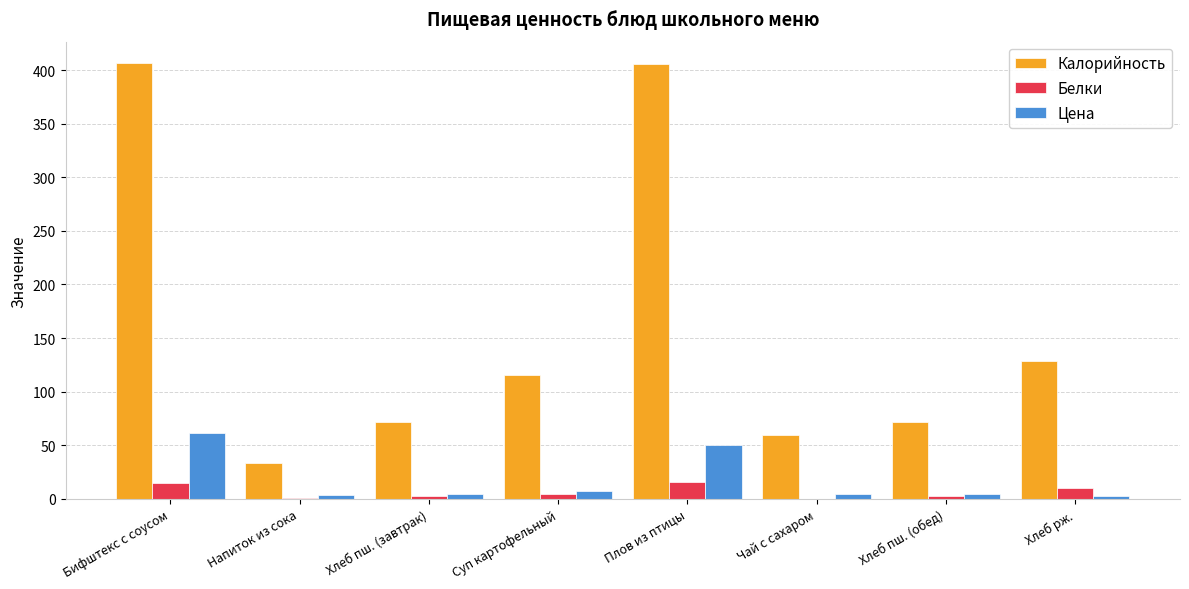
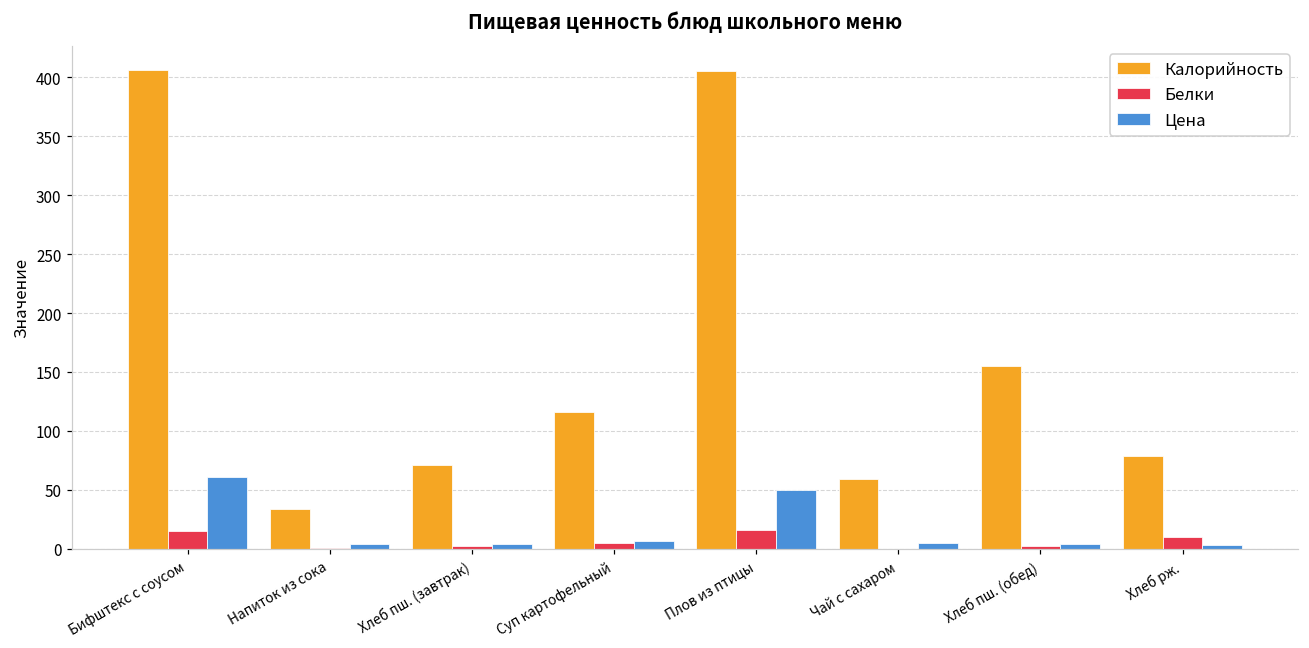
Калорийность, Хлеб пш. (обед): 71 -> 155
Калорийность, Хлеб рж.: 128 -> 79
